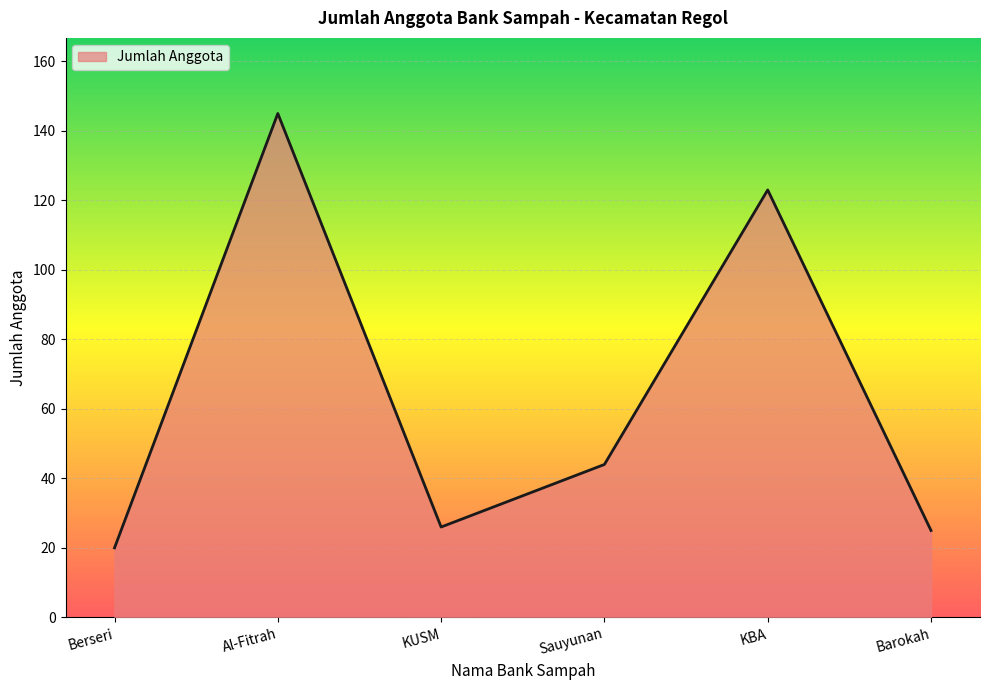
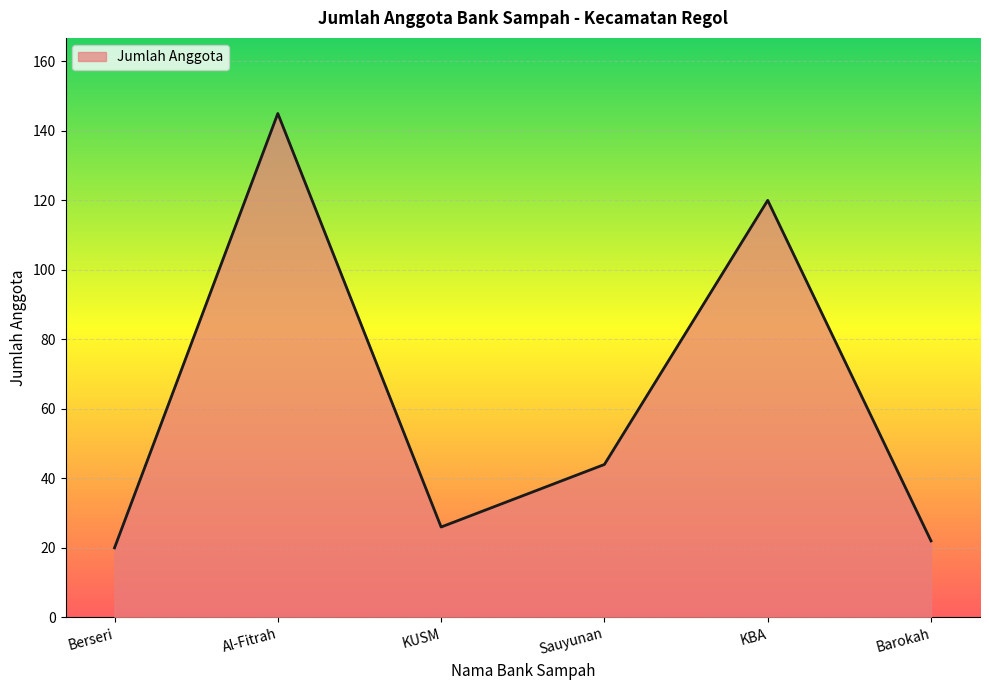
KBA: 123 -> 120
Barokah: 25 -> 22
